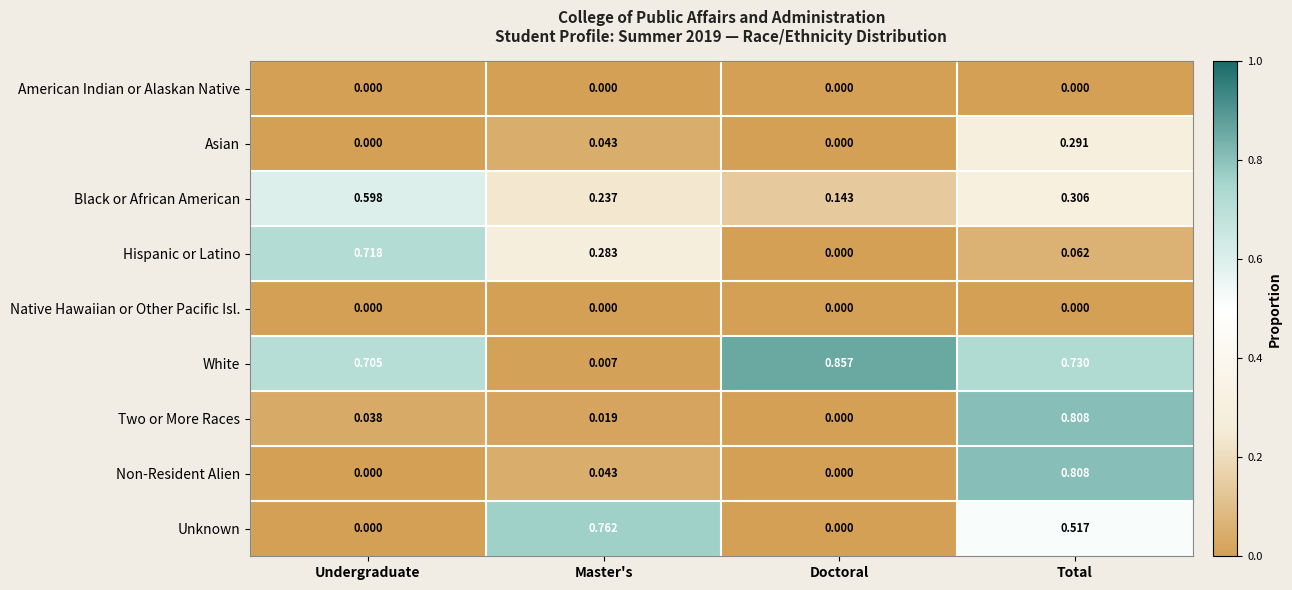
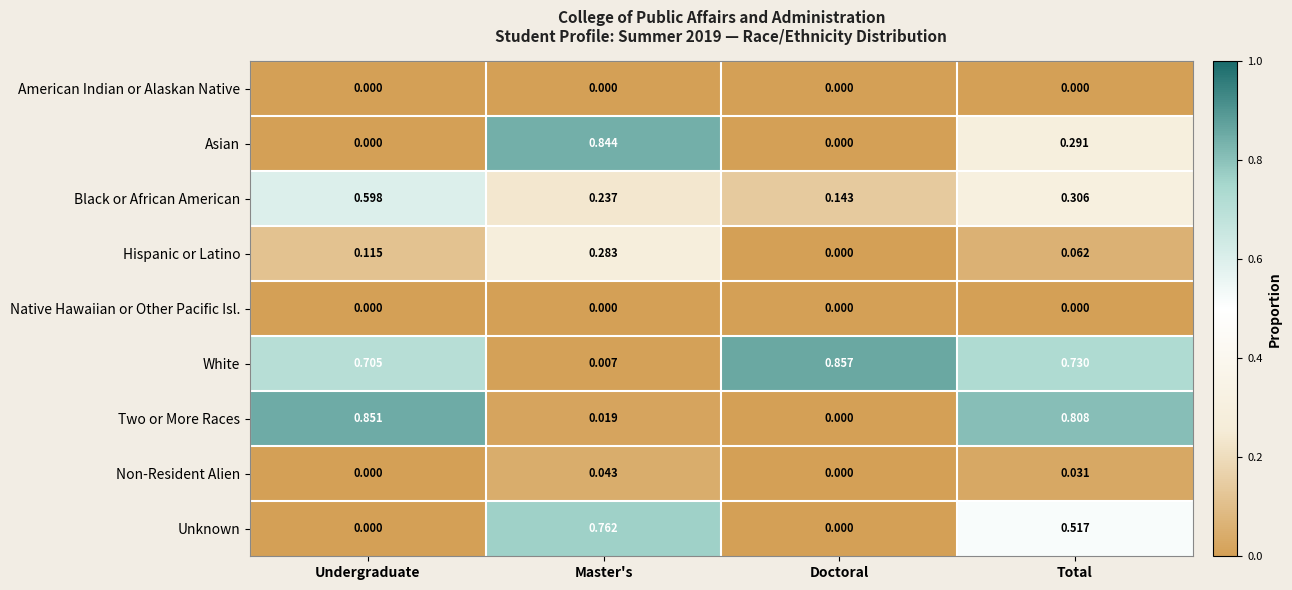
Asian, Master's: 0.043 -> 0.844
Hispanic or Latino, Undergraduate: 0.718 -> 0.115
Two or More Races, Undergraduate: 0.038 -> 0.851
Non-Resident Alien, Total: 0.808 -> 0.031
